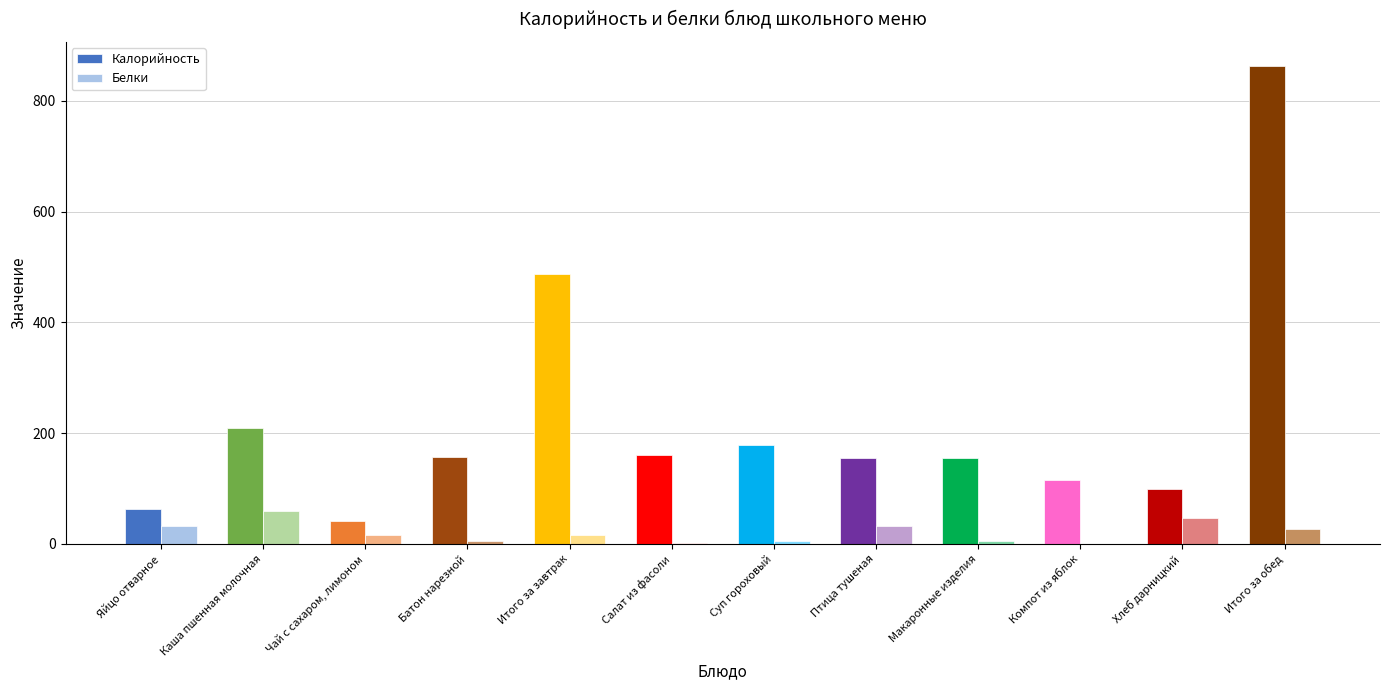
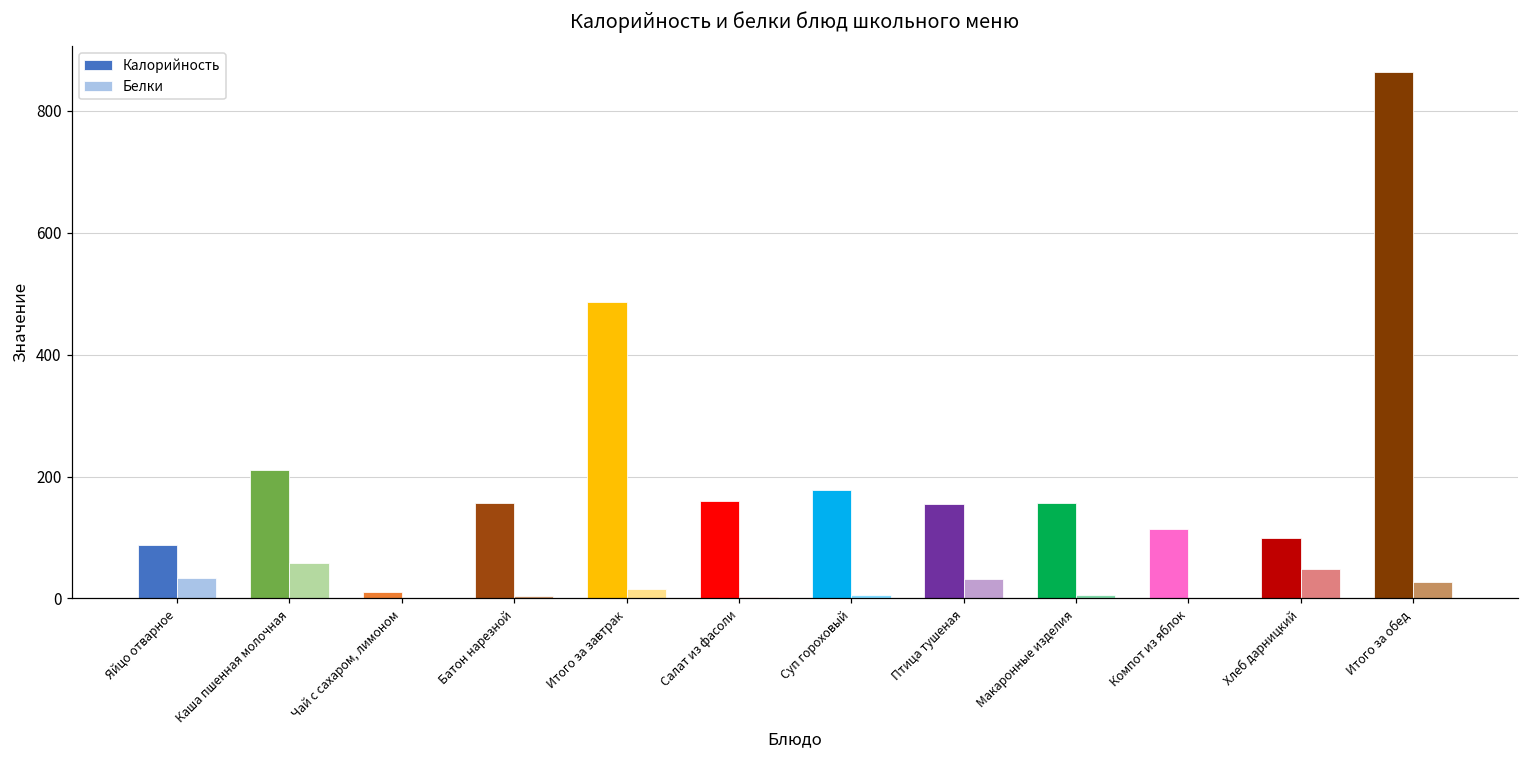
Калорийность, Яйцо отварное: 60 -> 90
Калорийность, Чай с сахаром, лимоном: 40 -> 10
Белки, Чай с сахаром, лимоном: 20 -> 0
